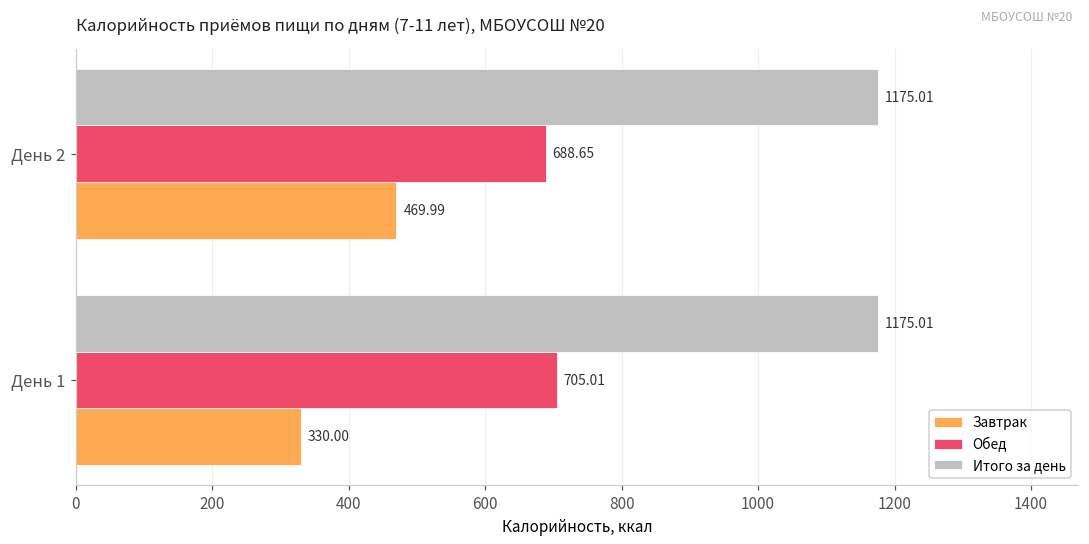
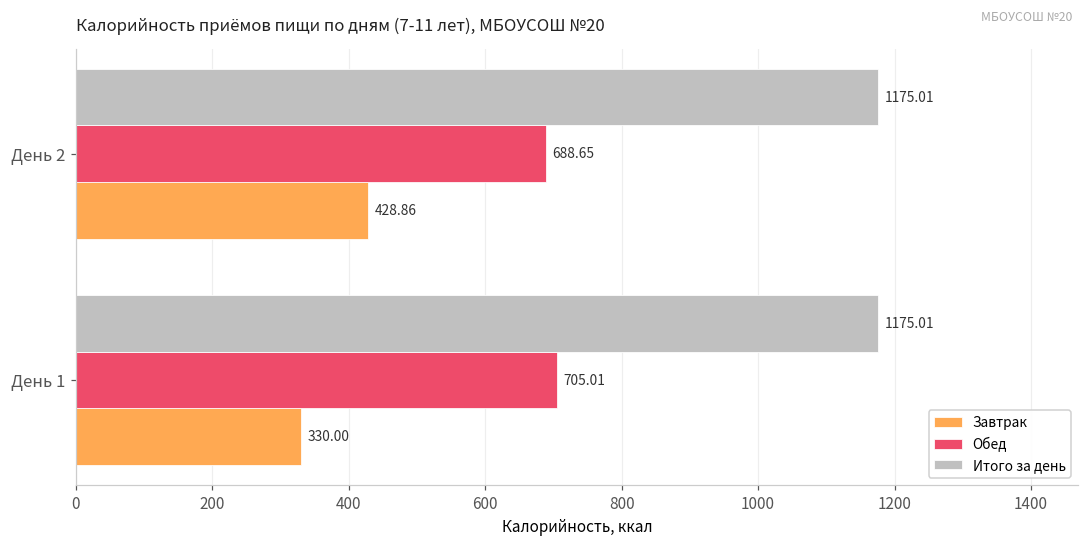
Завтрак, День 2: 469.99 -> 428.86
